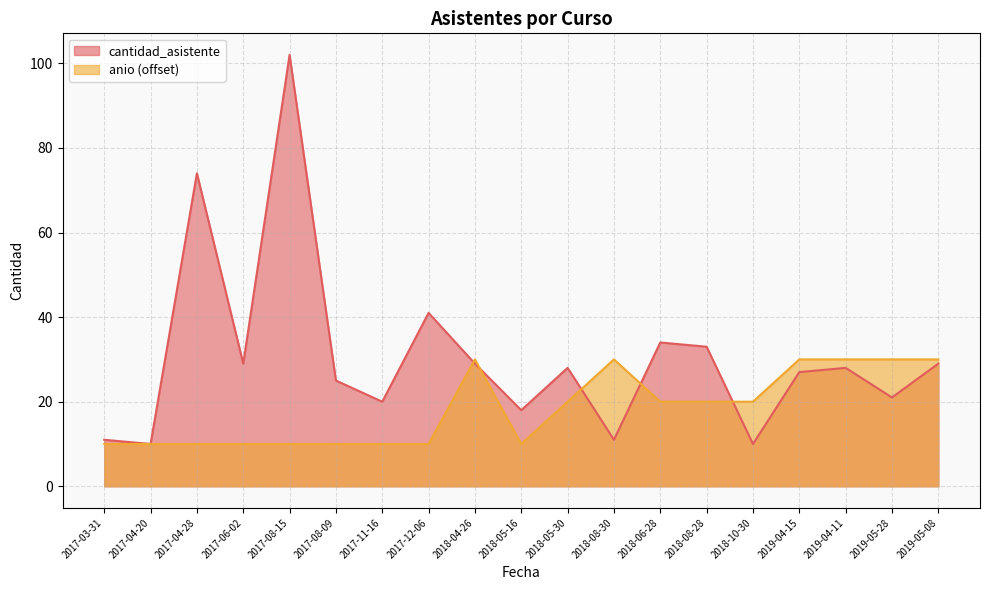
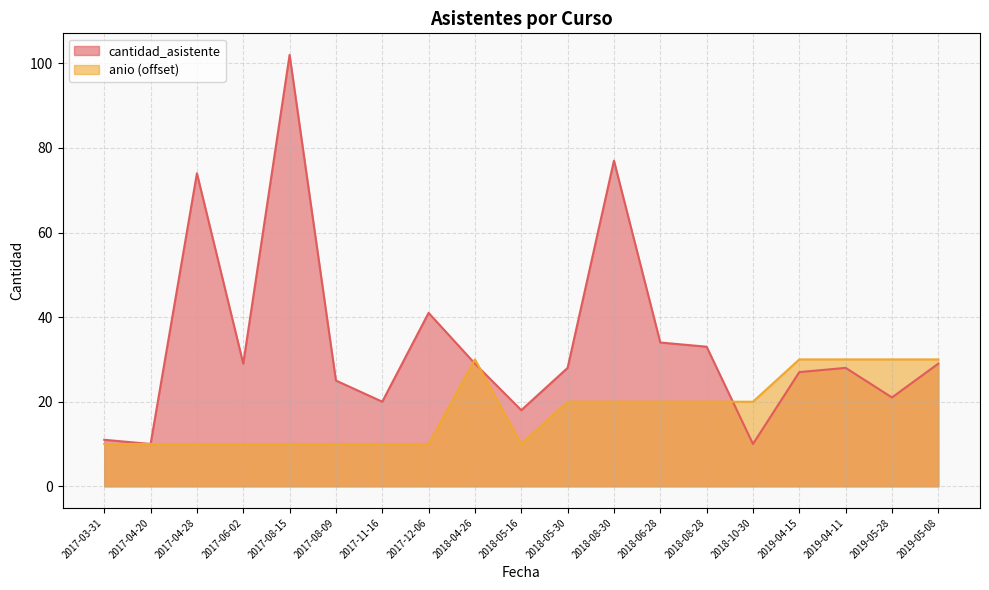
cantidad_asistente, 2018-08-30: 11 -> 77
anio (offset), 2018-08-30: 30 -> 20
